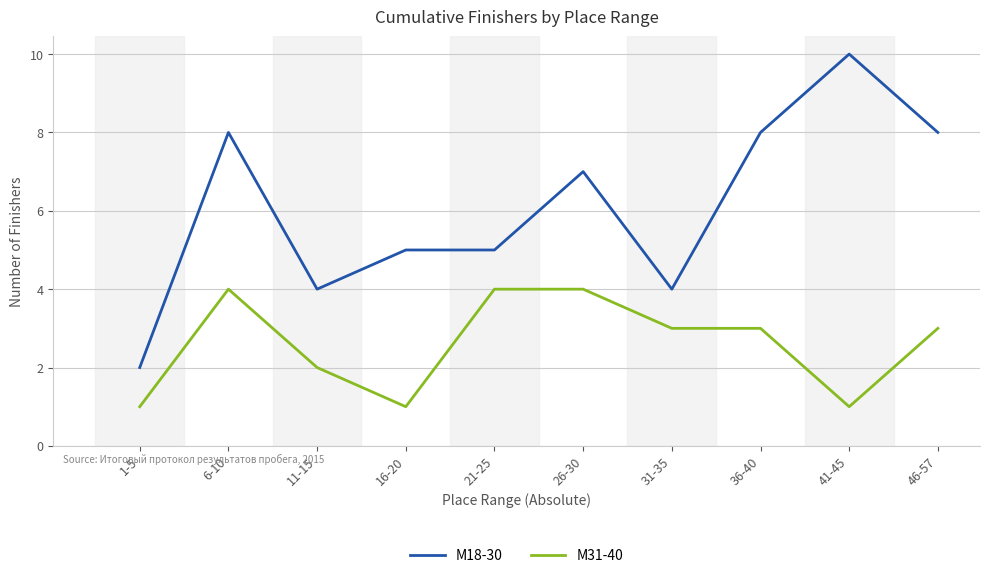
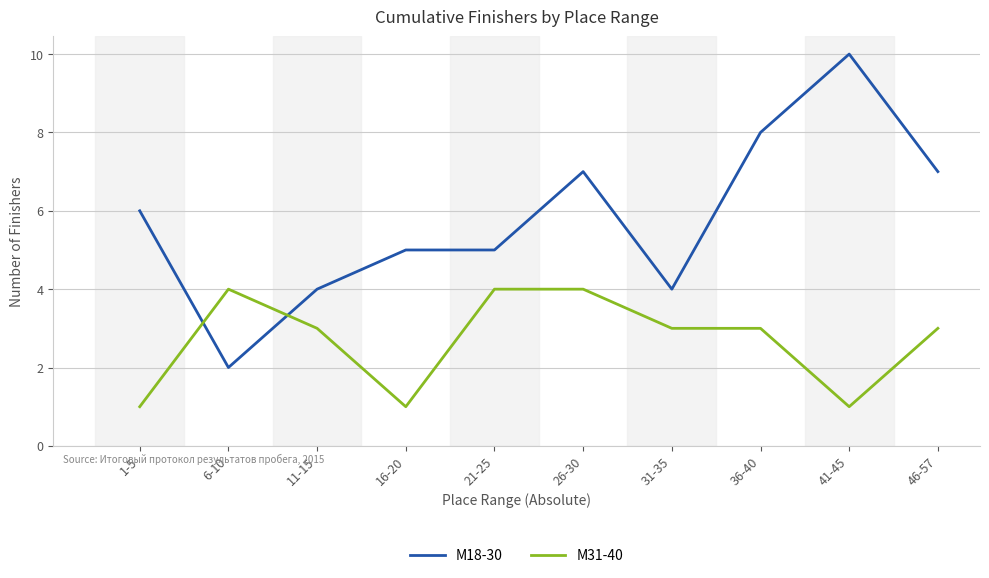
М18-30, 1-5: 2 -> 6
М18-30, 6-10: 8 -> 2
М31-40, 11-15: 2 -> 3
М18-30, 46-57: 8 -> 7
